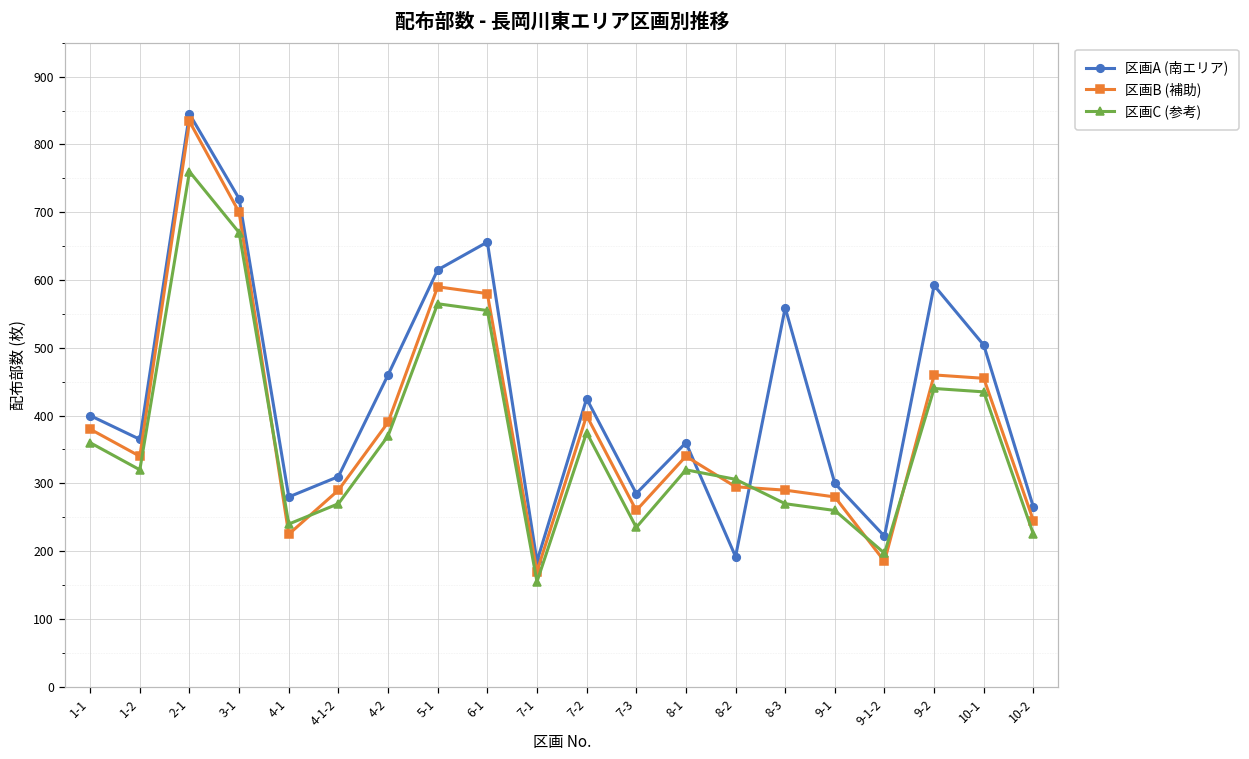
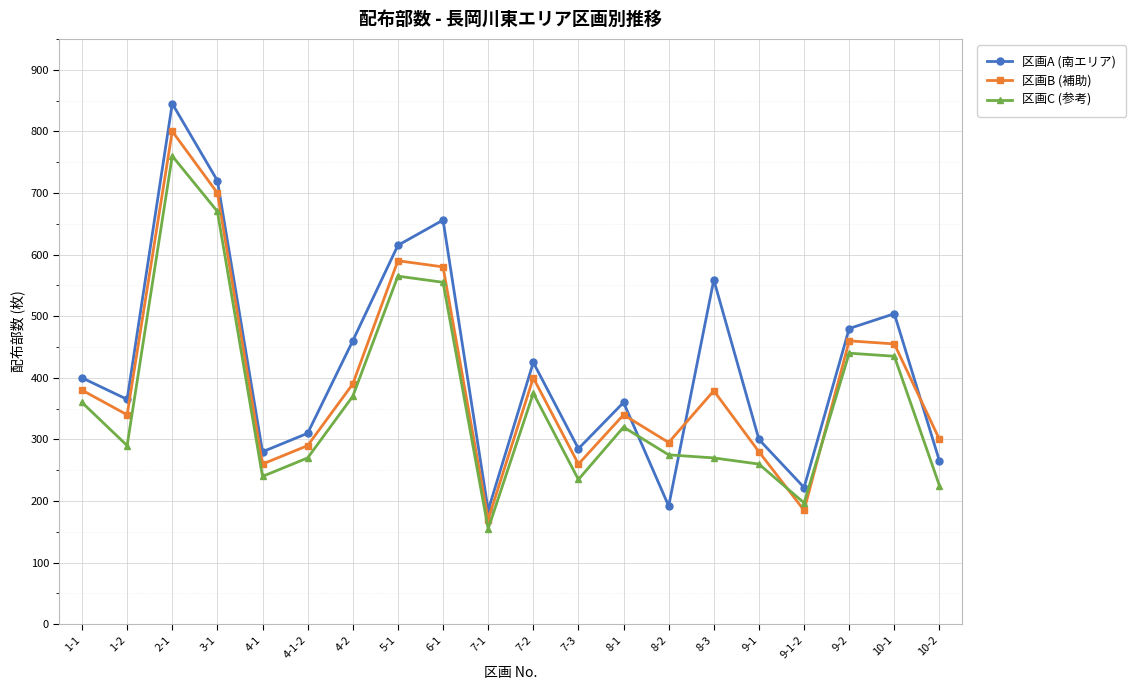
区画C (参考), 1-2: 320 -> 290
区画B (補助), 2-1: 830 -> 800
区画B (補助), 4-1: 230 -> 260
区画C (参考), 8-2: 310 -> 280
区画B (補助), 8-3: 290 -> 380
区画A (南エリア), 9-2: 590 -> 480
区画B (補助), 10-2: 250 -> 300
